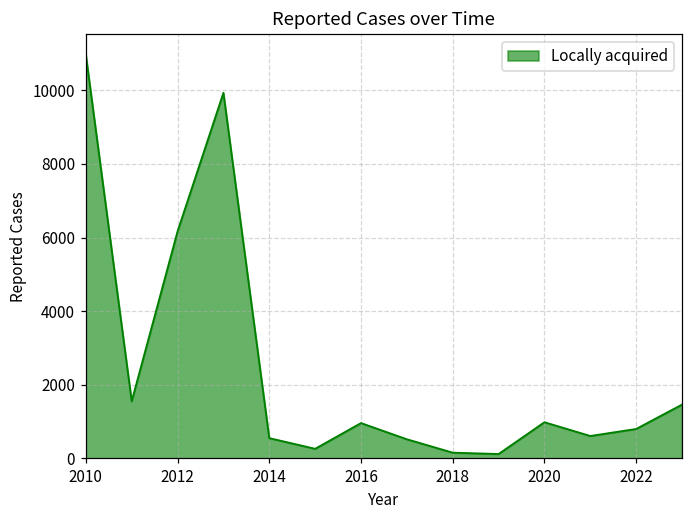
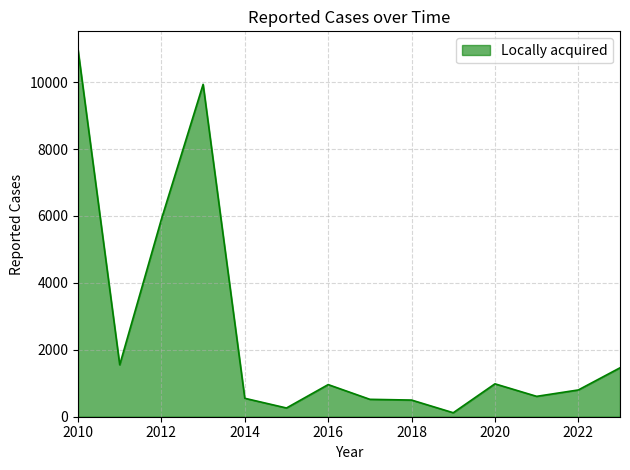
2012: 6200 -> 5900
2018: 200 -> 500
